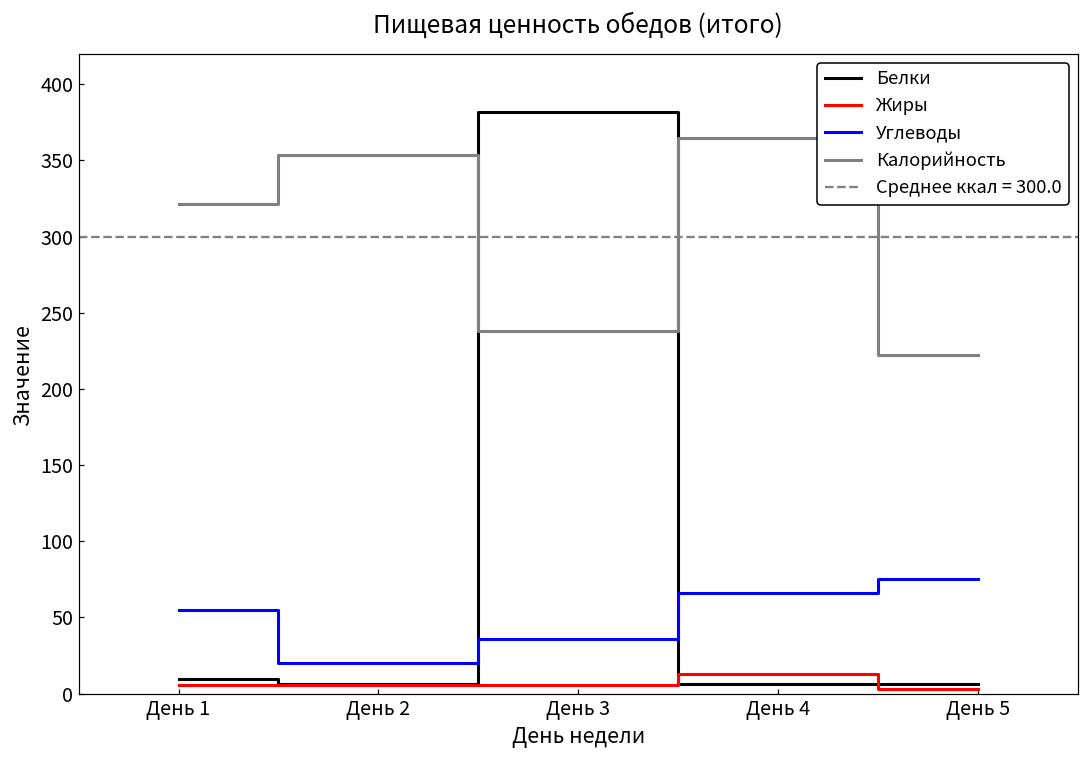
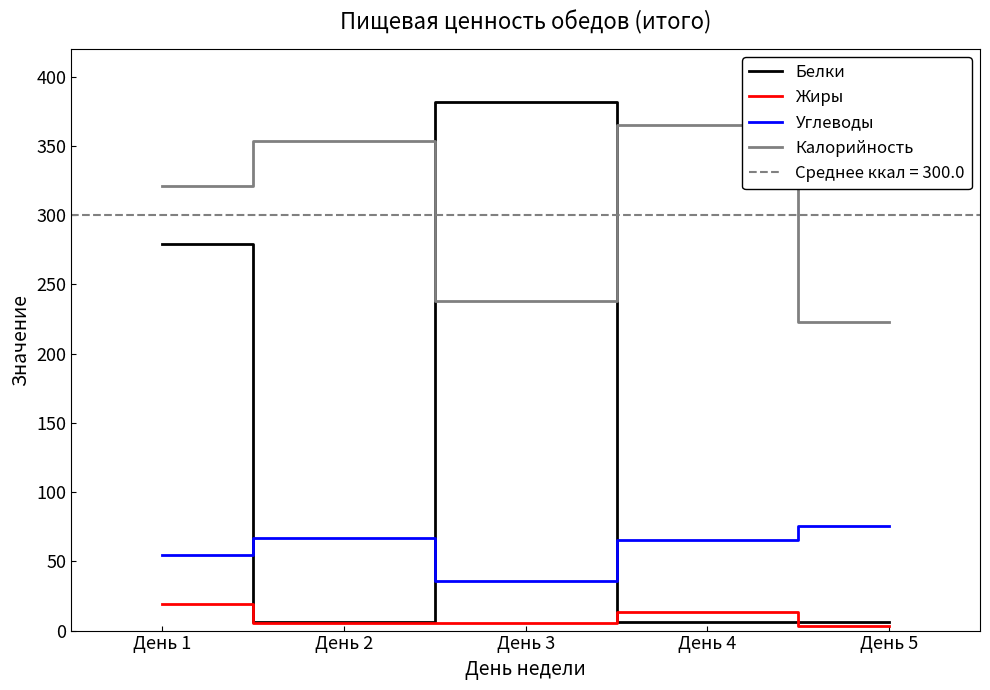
Белки, День 1: 10 -> 279
Жиры, День 1: 6 -> 19
Углеводы, День 2: 20 -> 67
